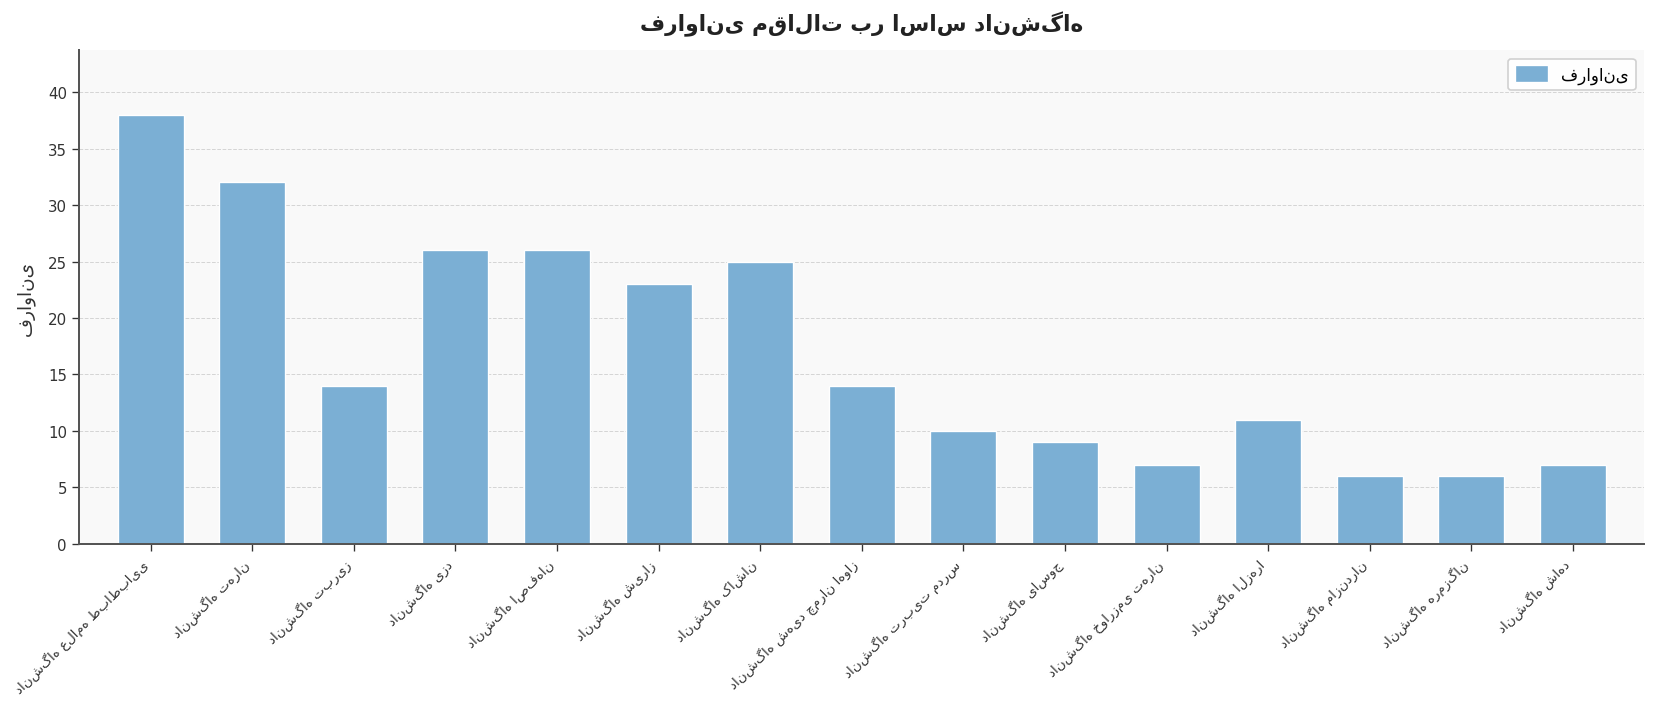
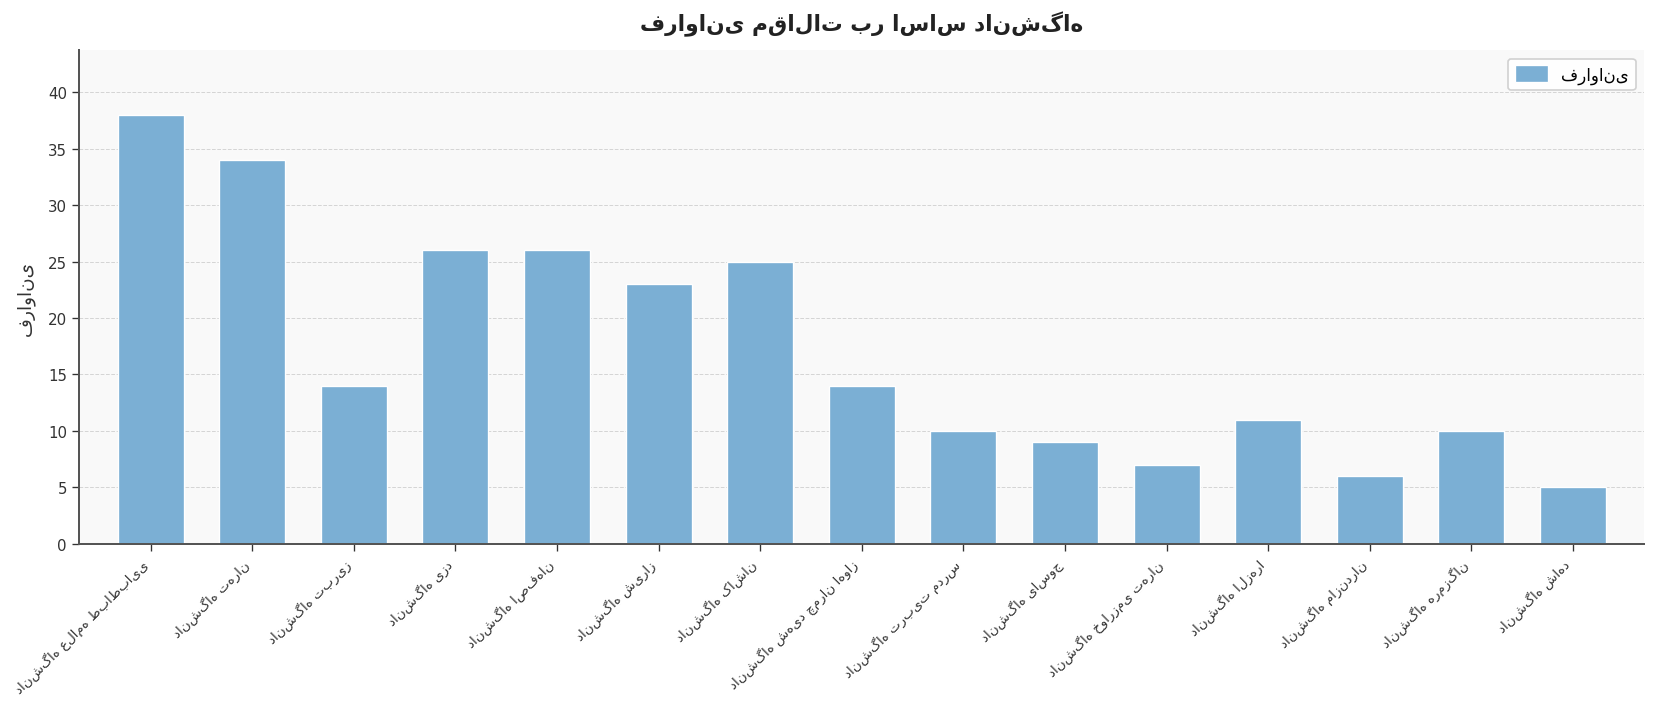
دانشگاه تهران: 32 -> 34
دانشگاه هرمزگان: 6 -> 10
دانشگاه شاهد: 7 -> 5
